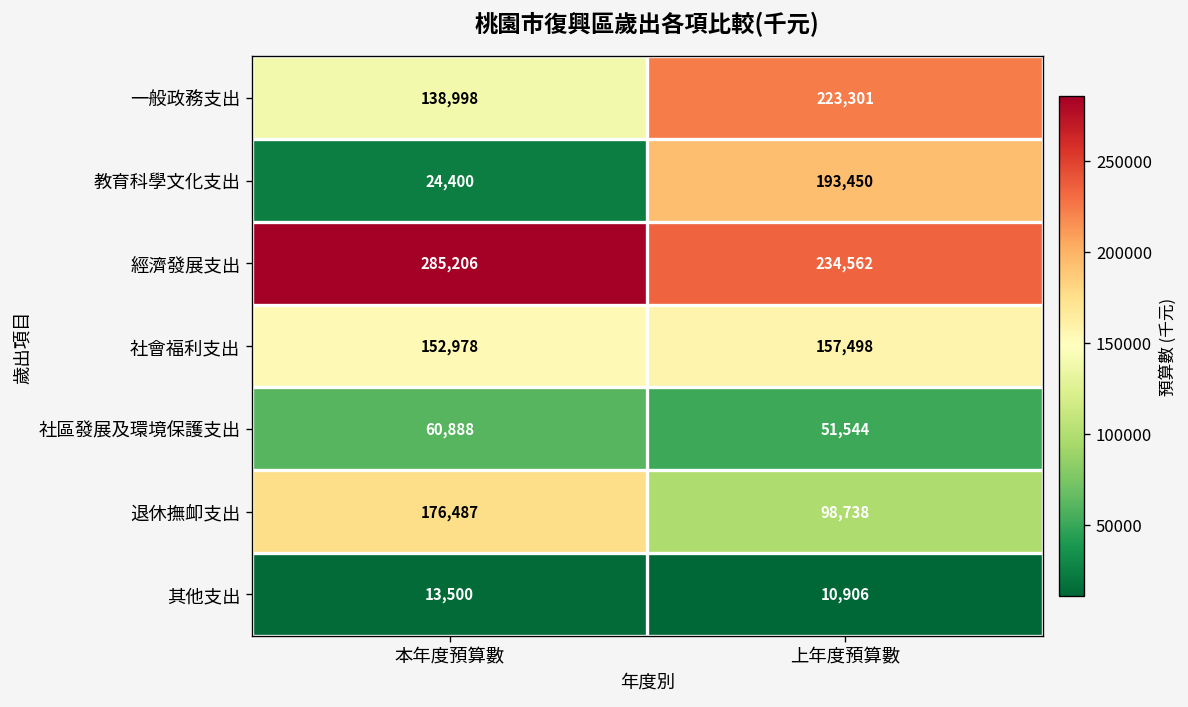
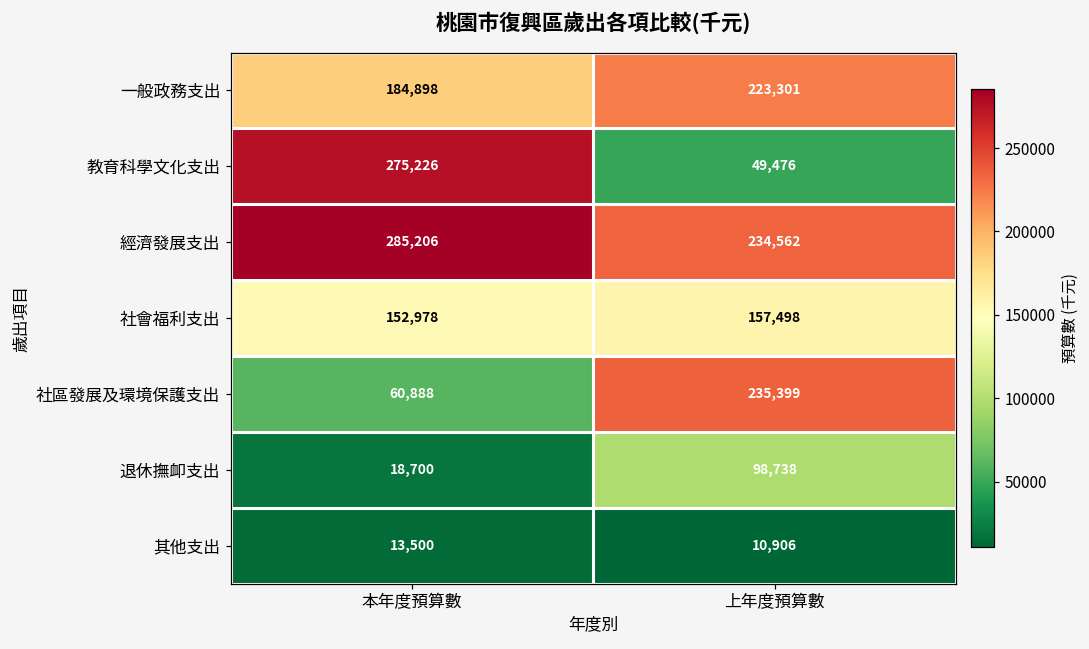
一般政務支出, 本年度預算數: 138,998 -> 184,898
教育科學文化支出, 本年度預算數: 24,400 -> 275,226
教育科學文化支出, 上年度預算數: 193,450 -> 49,476
社區發展及環境保護支出, 上年度預算數: 51,544 -> 235,399
退休撫卹支出, 本年度預算數: 176,487 -> 18,700
